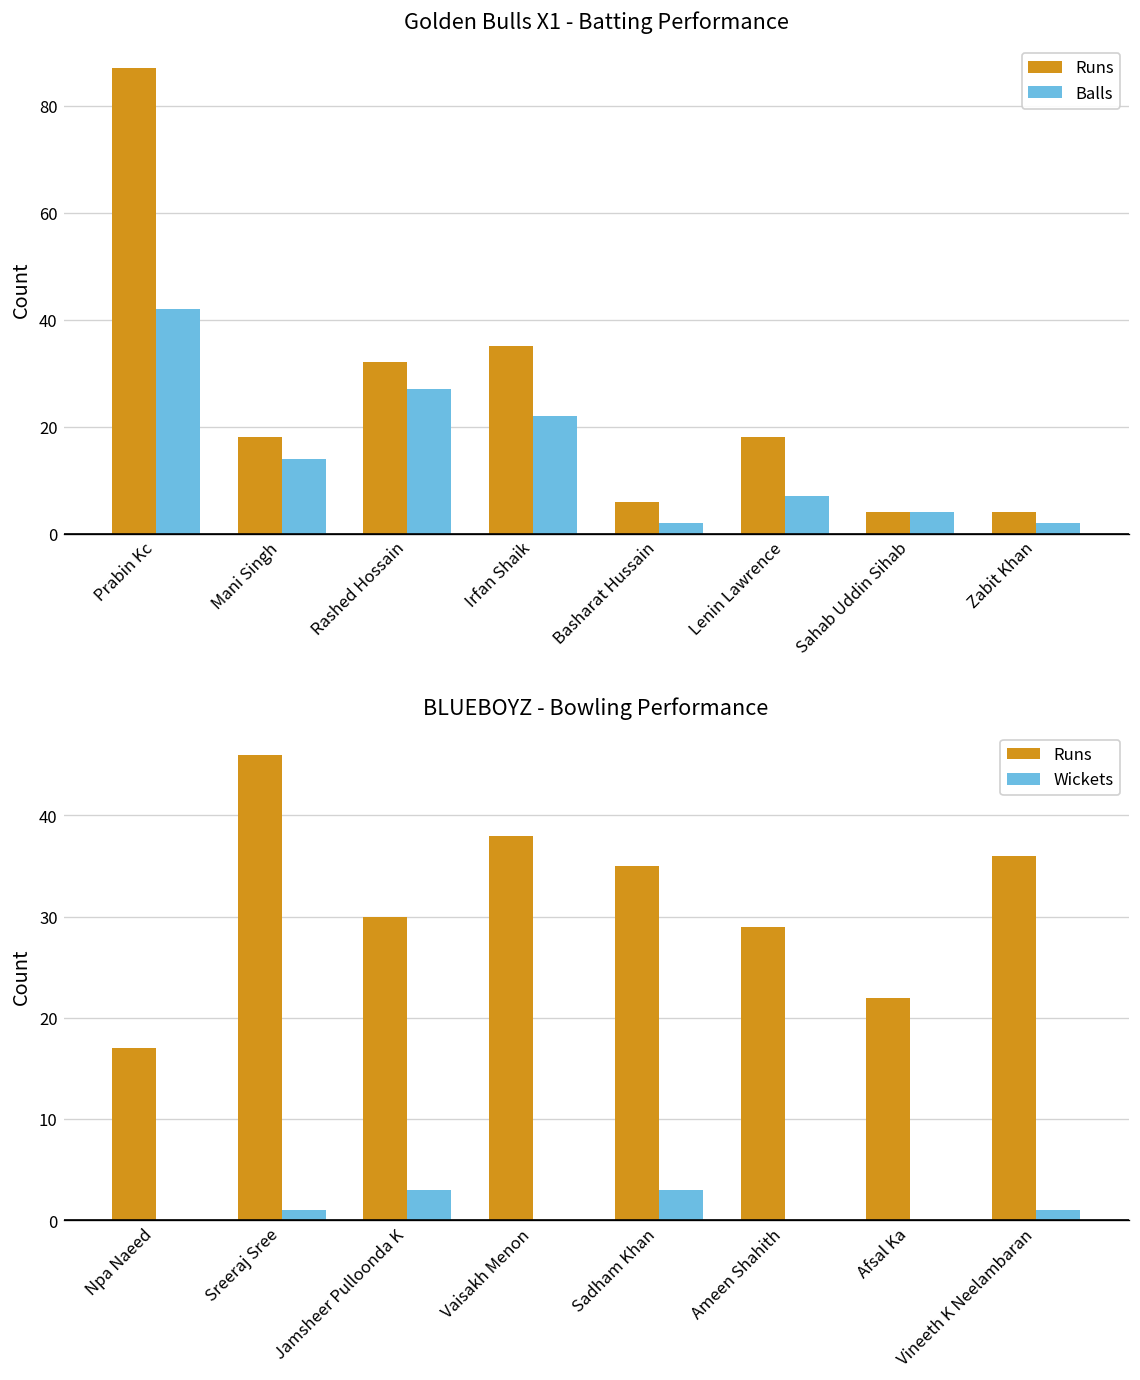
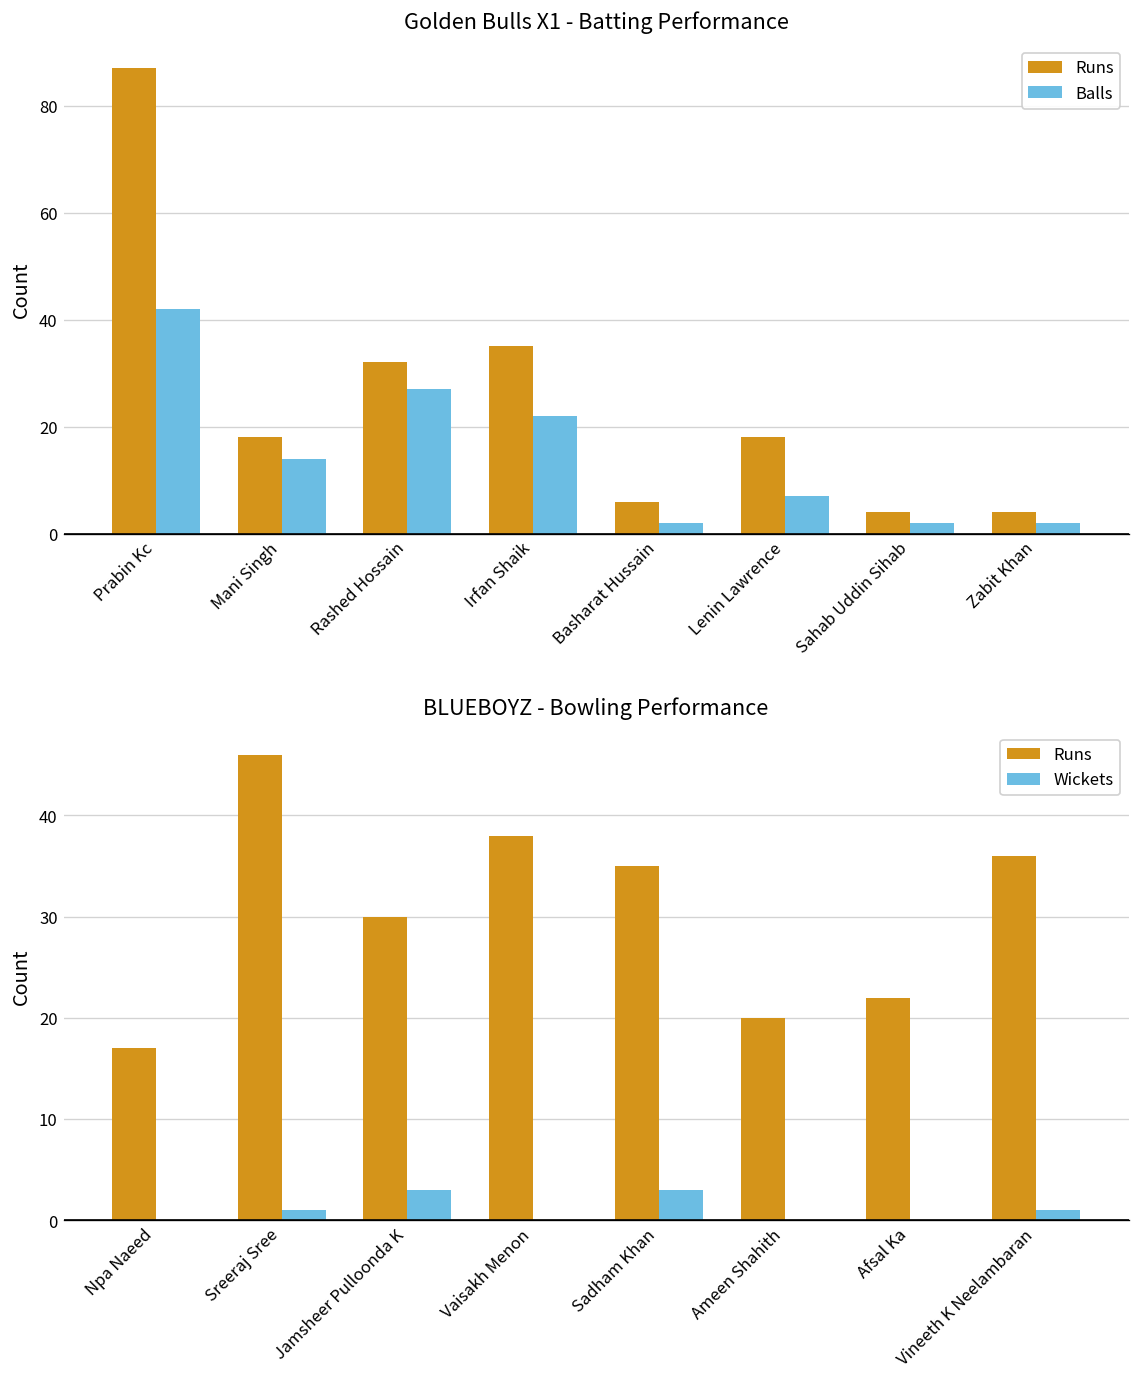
Golden Bulls X1 - Batting Performance, Balls, Sahab Uddin Sihab: 4 -> 2
BLUEBOYZ - Bowling Performance, Runs, Ameen Shahith: 29 -> 20
